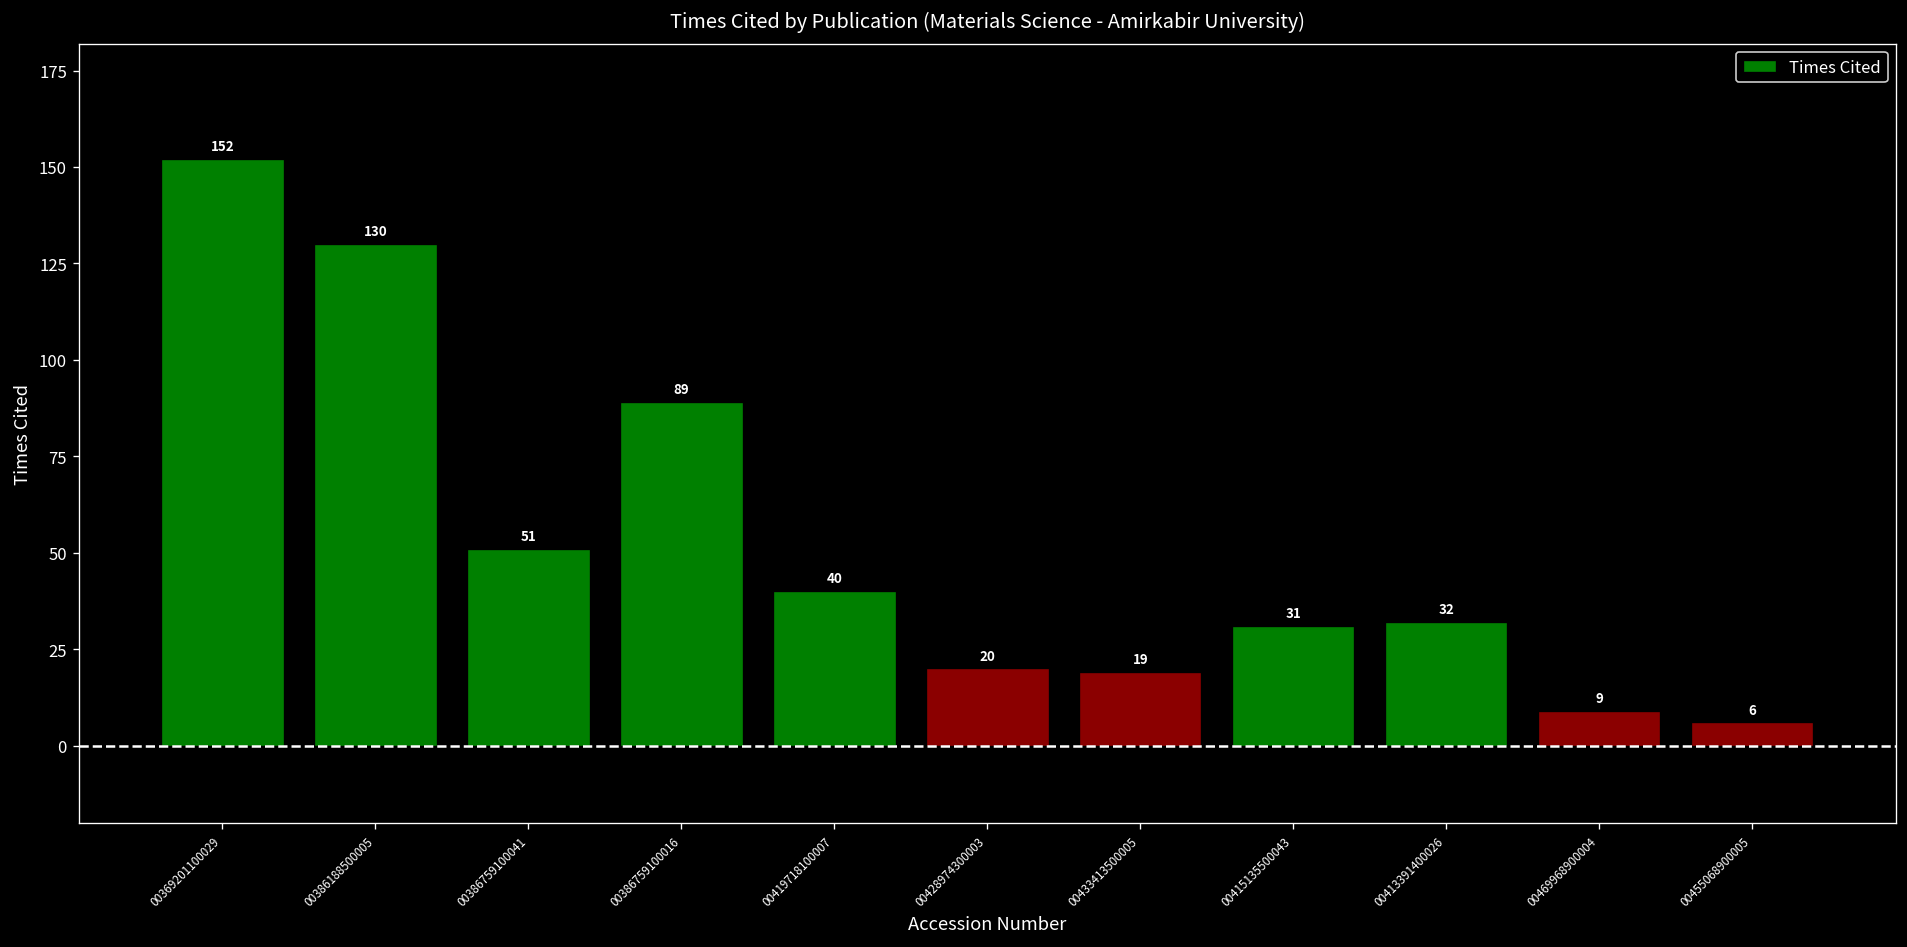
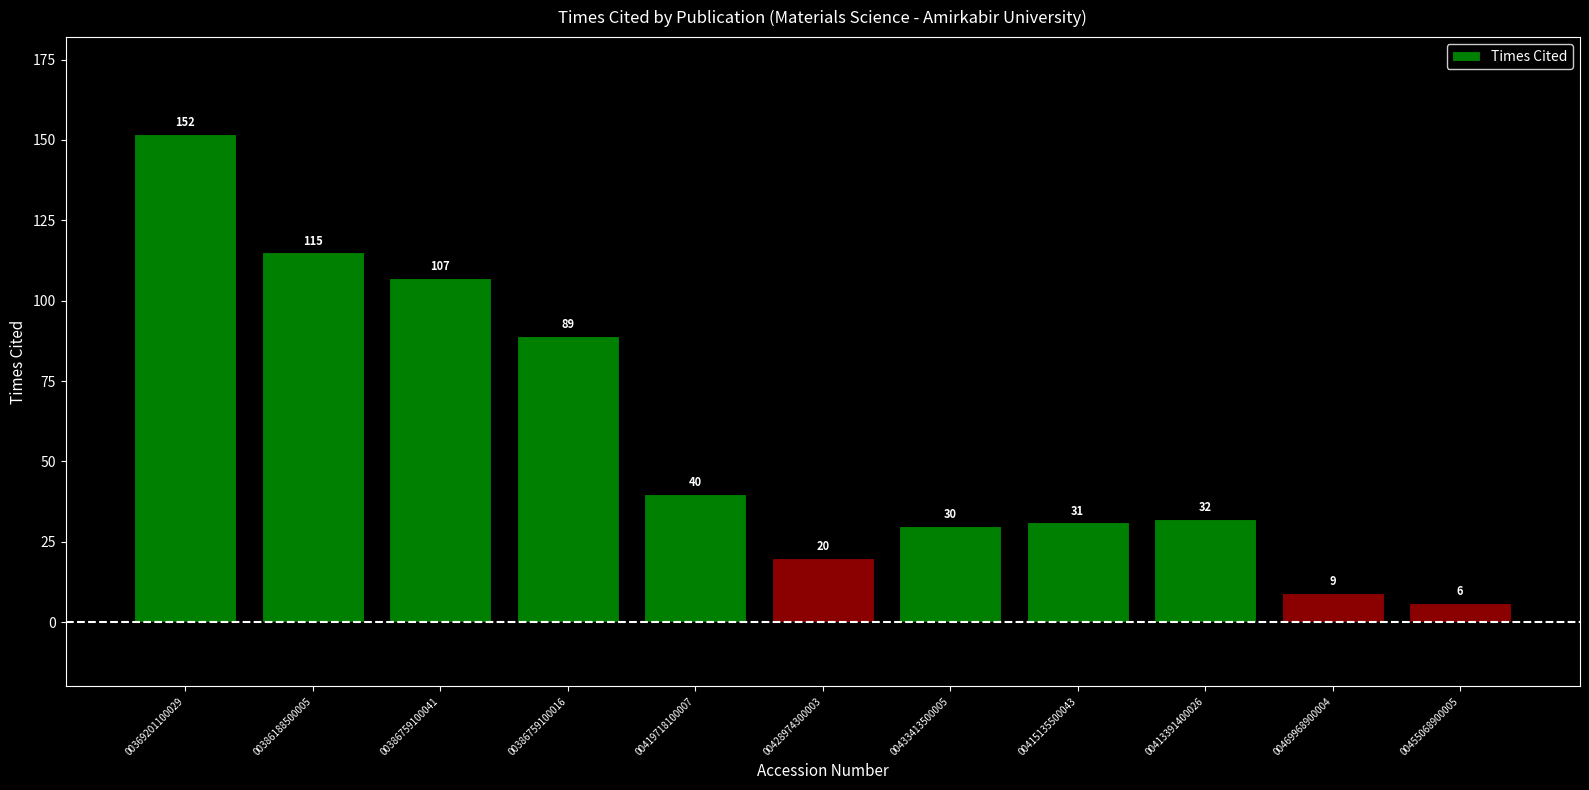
00386188500005: 130 -> 115
00386759100041: 51 -> 107
00433413500005: 19 -> 30
